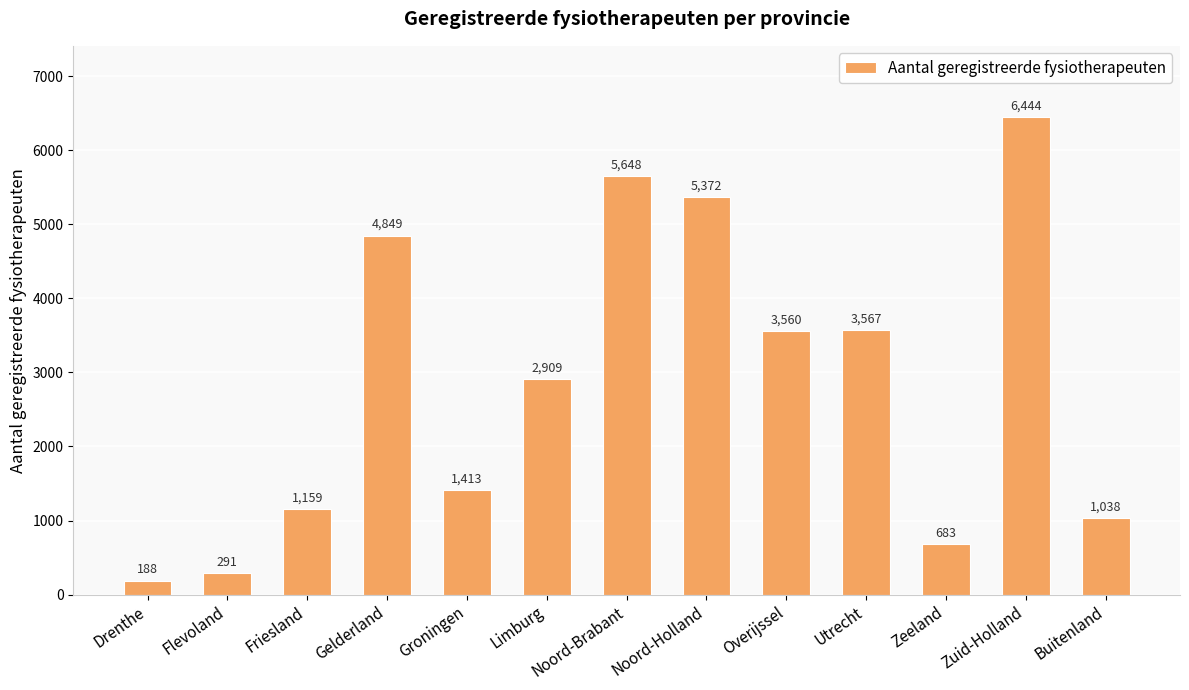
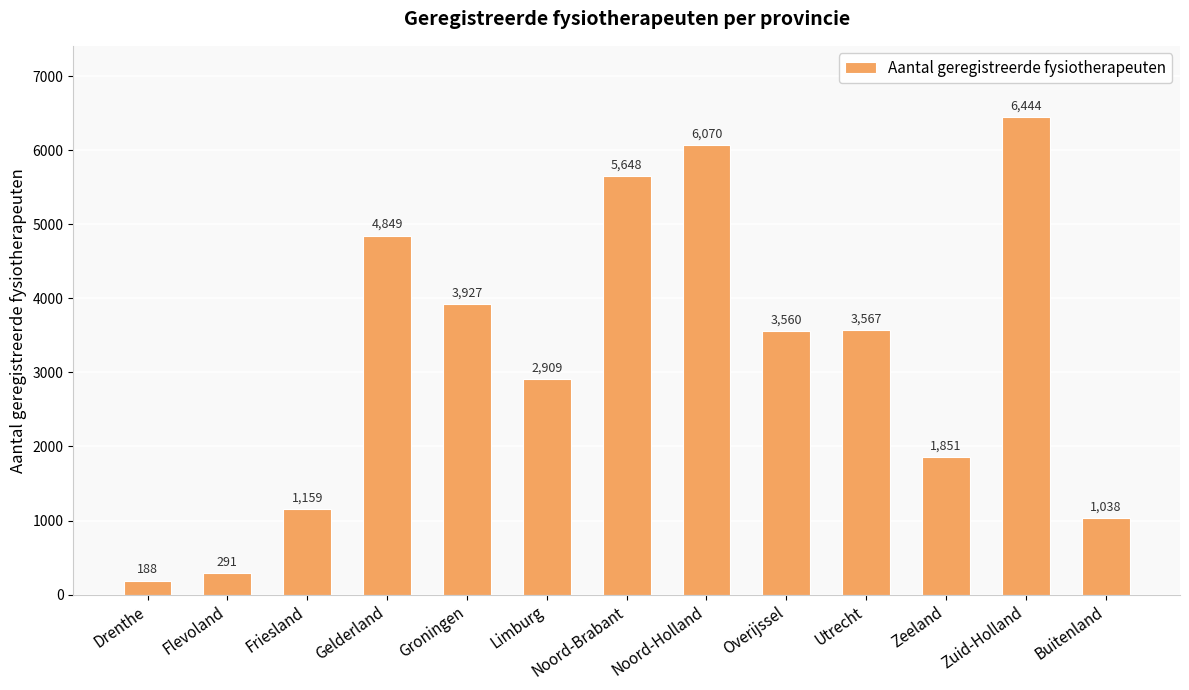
Groningen: 1,413 -> 3,927
Noord-Holland: 5,372 -> 6,070
Zeeland: 683 -> 1,851
